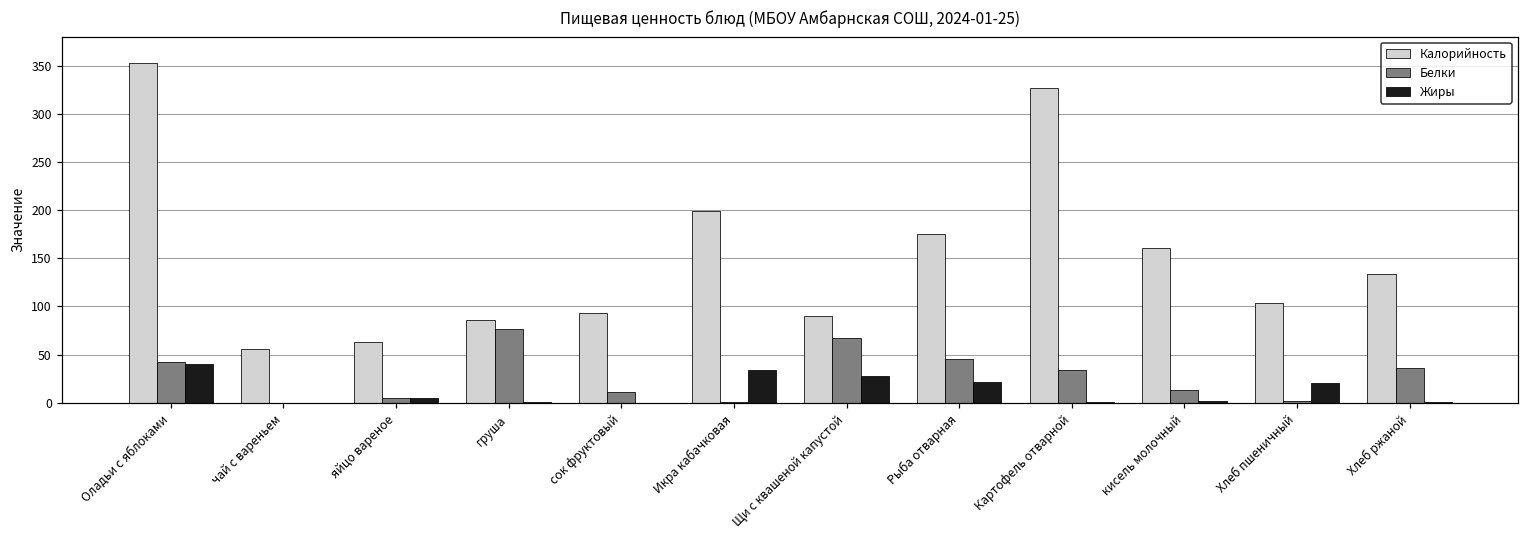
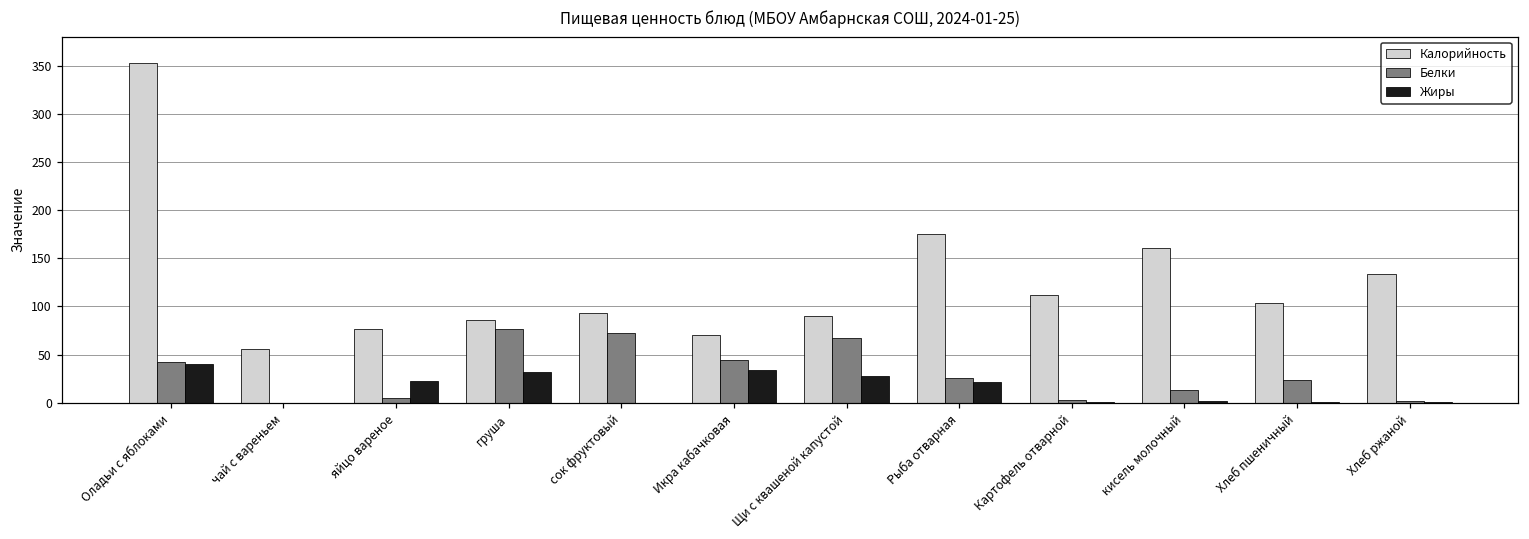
Калорийность, яйцо вареное: 60 -> 80
Жиры, яйцо вареное: 0 -> 20
Жиры, груша: 0 -> 30
Белки, сок фруктовый: 10 -> 70
Калорийность, Икра кабачковая: 200 -> 70
Белки, Икра кабачковая: 0 -> 40
Белки, Рыба отварная: 50 -> 30
Калорийность, Картофель отварной: 330 -> 110
Белки, Картофель отварной: 30 -> 0
Белки, Хлеб пшеничный: 0 -> 20
Жиры, Хлеб пшеничный: 20 -> 0
Белки, Хлеб ржаной: 40 -> 0
